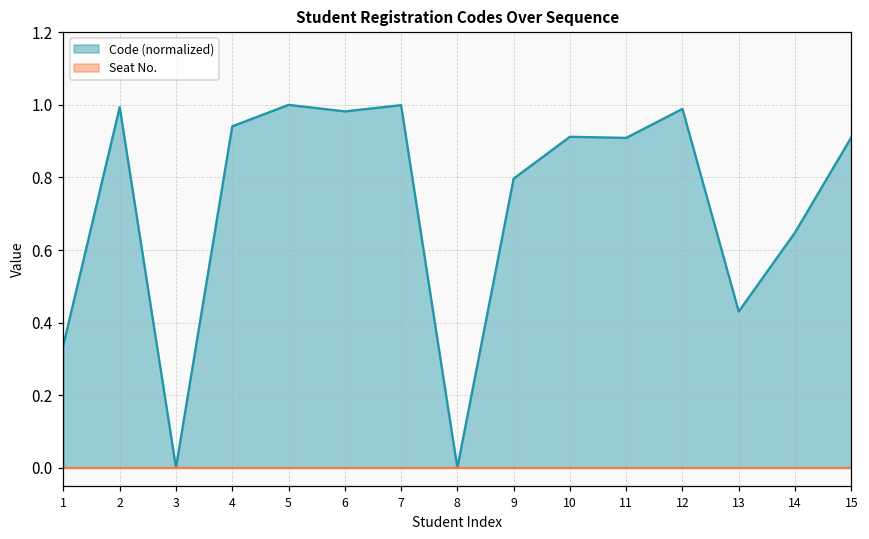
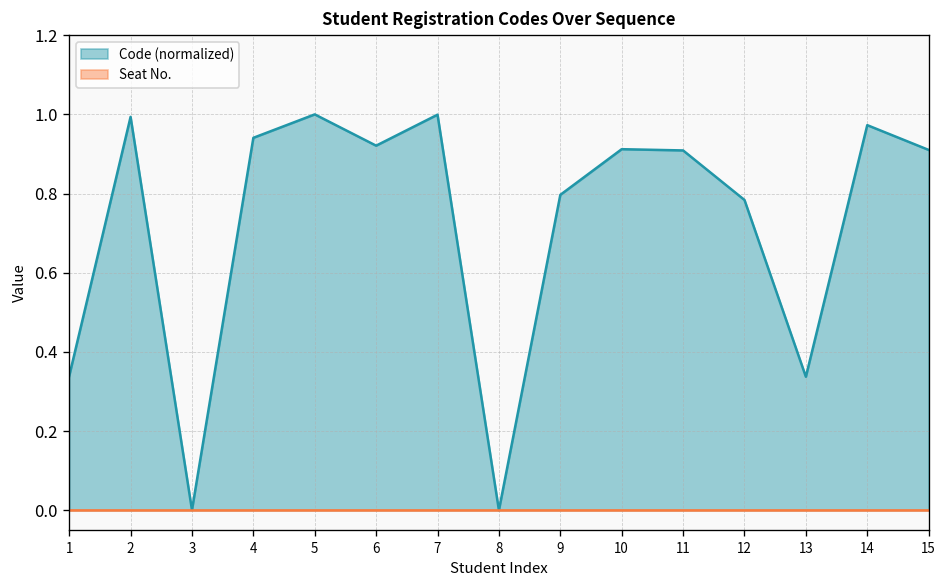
Code (normalized), 6: 0.98 -> 0.92
Code (normalized), 12: 0.99 -> 0.78
Code (normalized), 13: 0.43 -> 0.34
Code (normalized), 14: 0.65 -> 0.97
